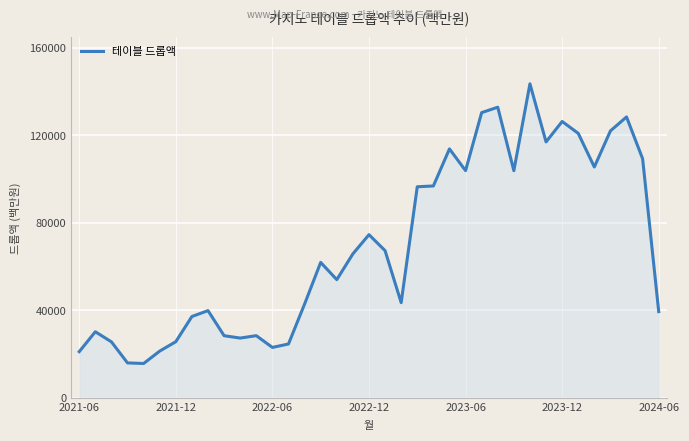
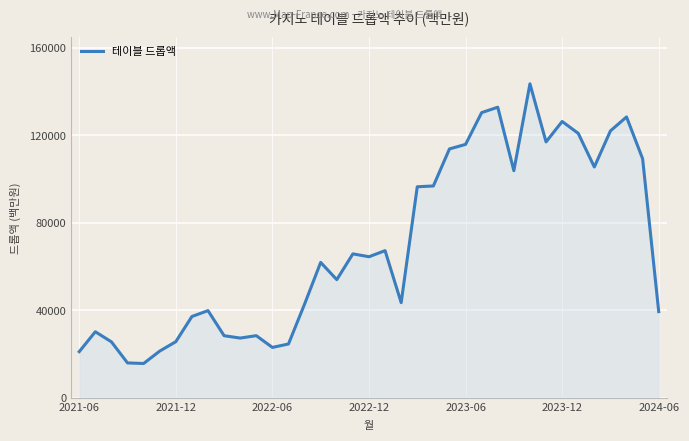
2022-12: 75000 -> 64000
2023-06: 104000 -> 116000
